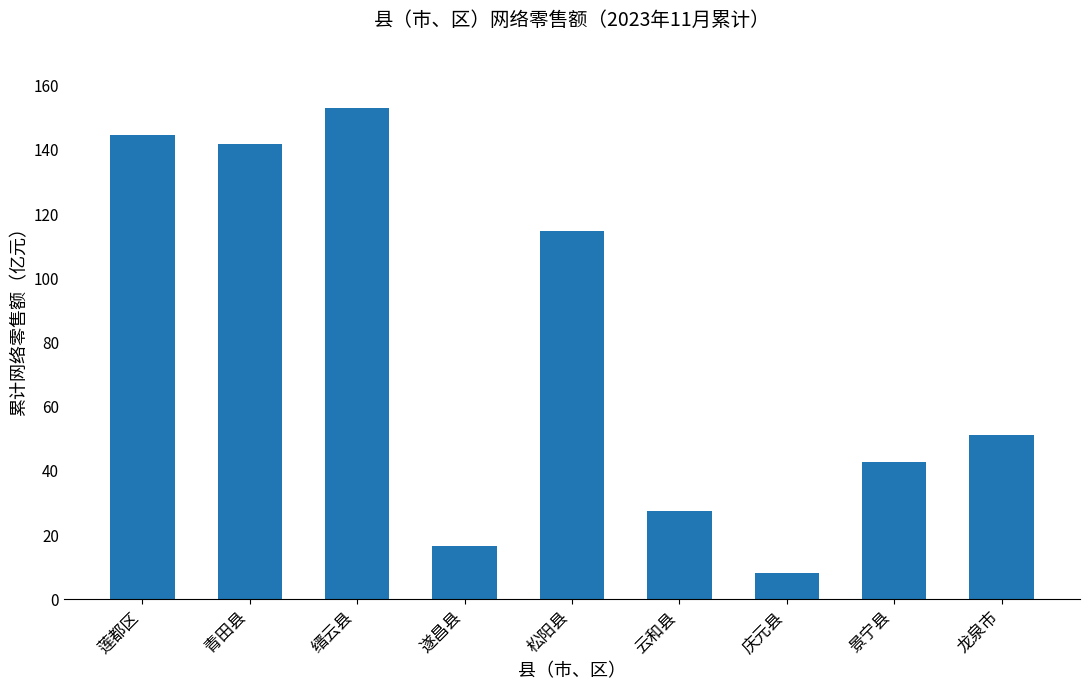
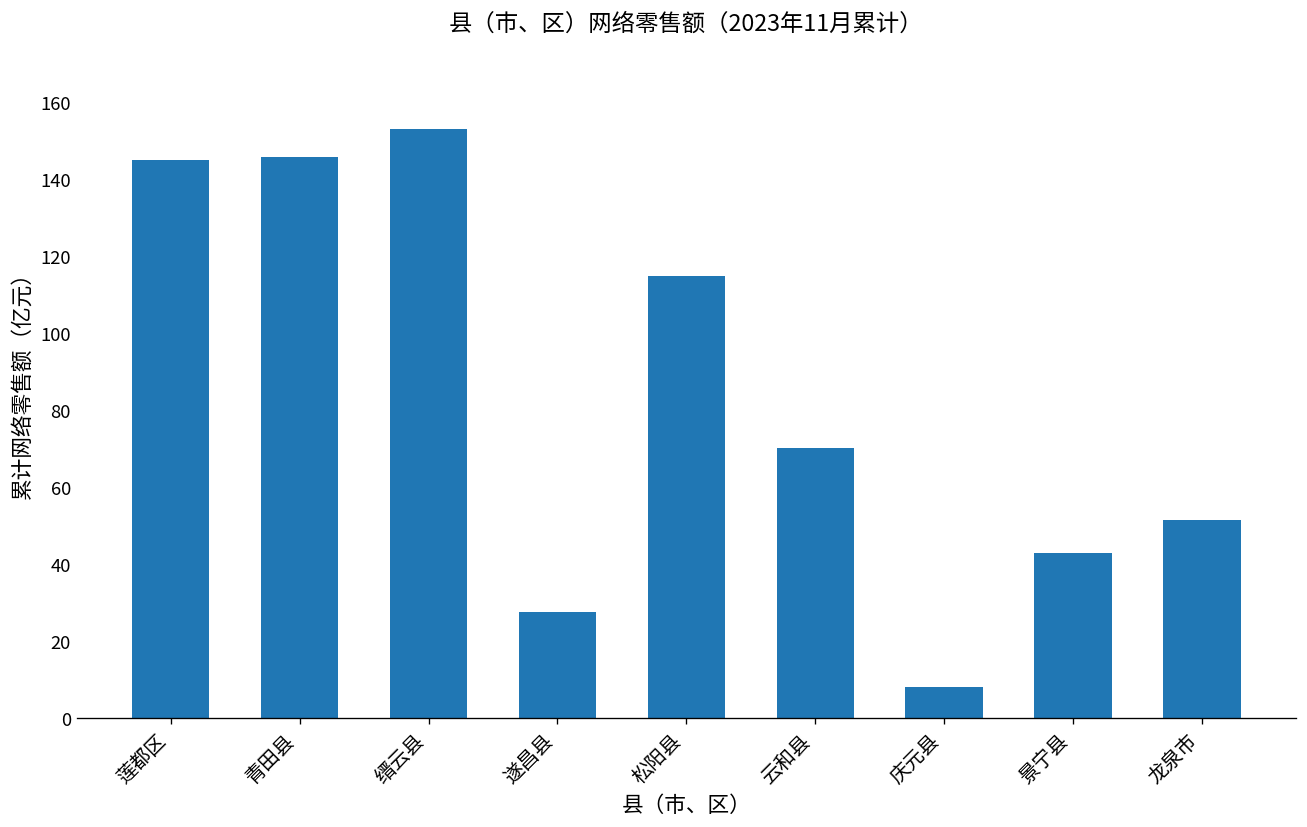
青田县: 142 -> 146
遂昌县: 17 -> 28
云和县: 27 -> 70
